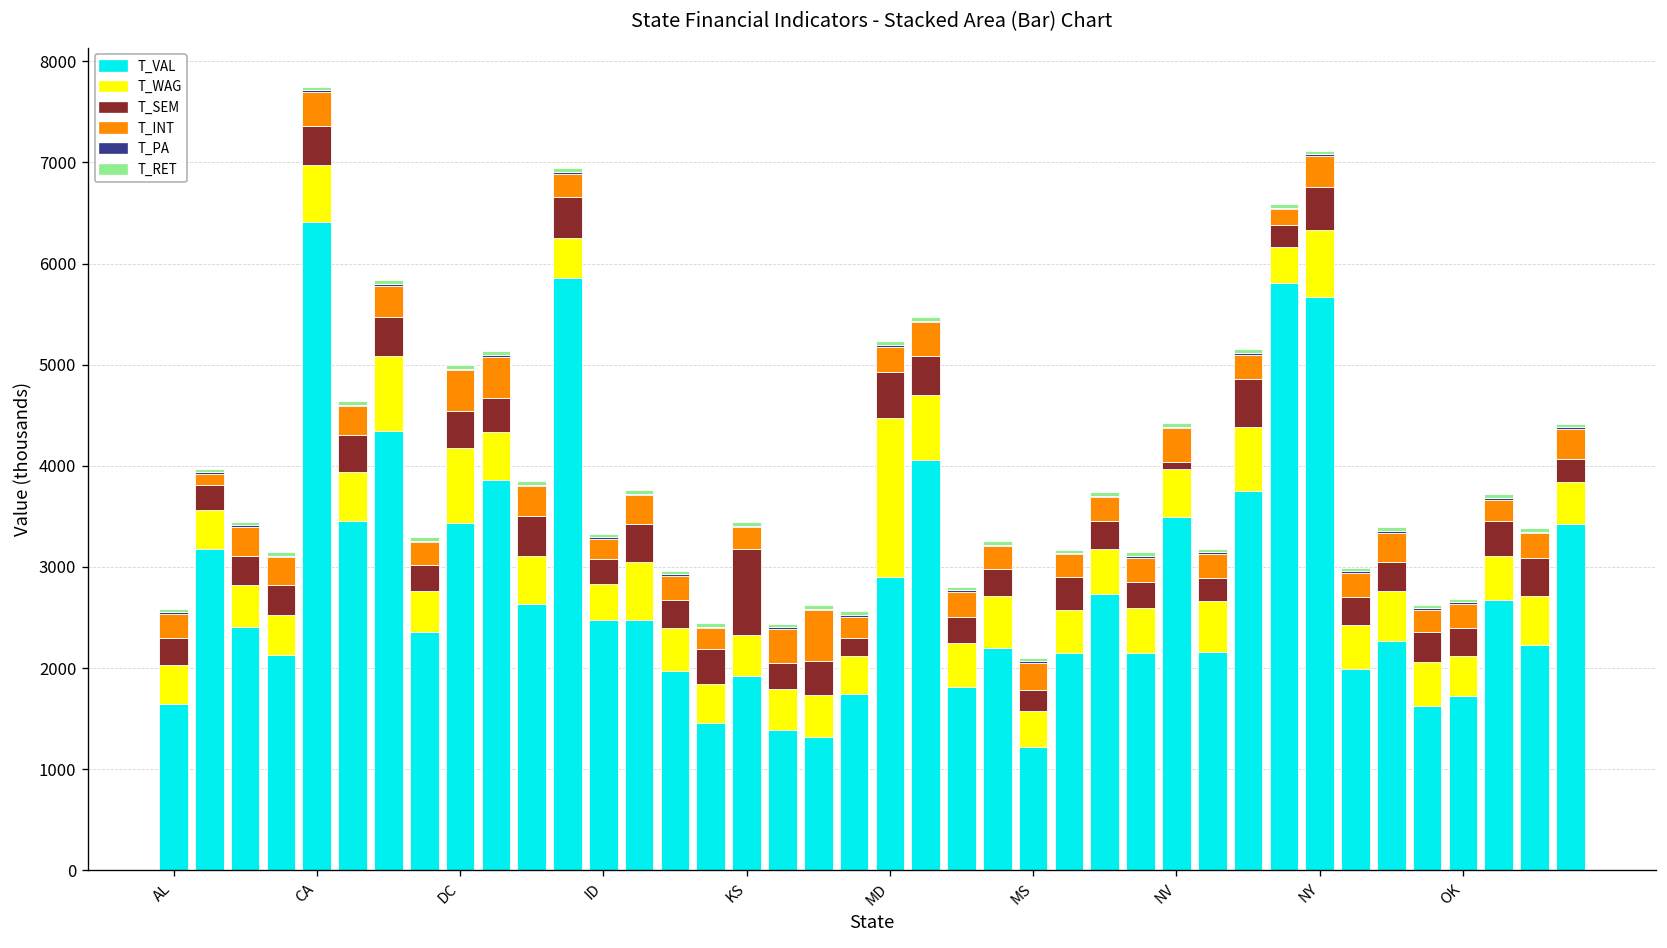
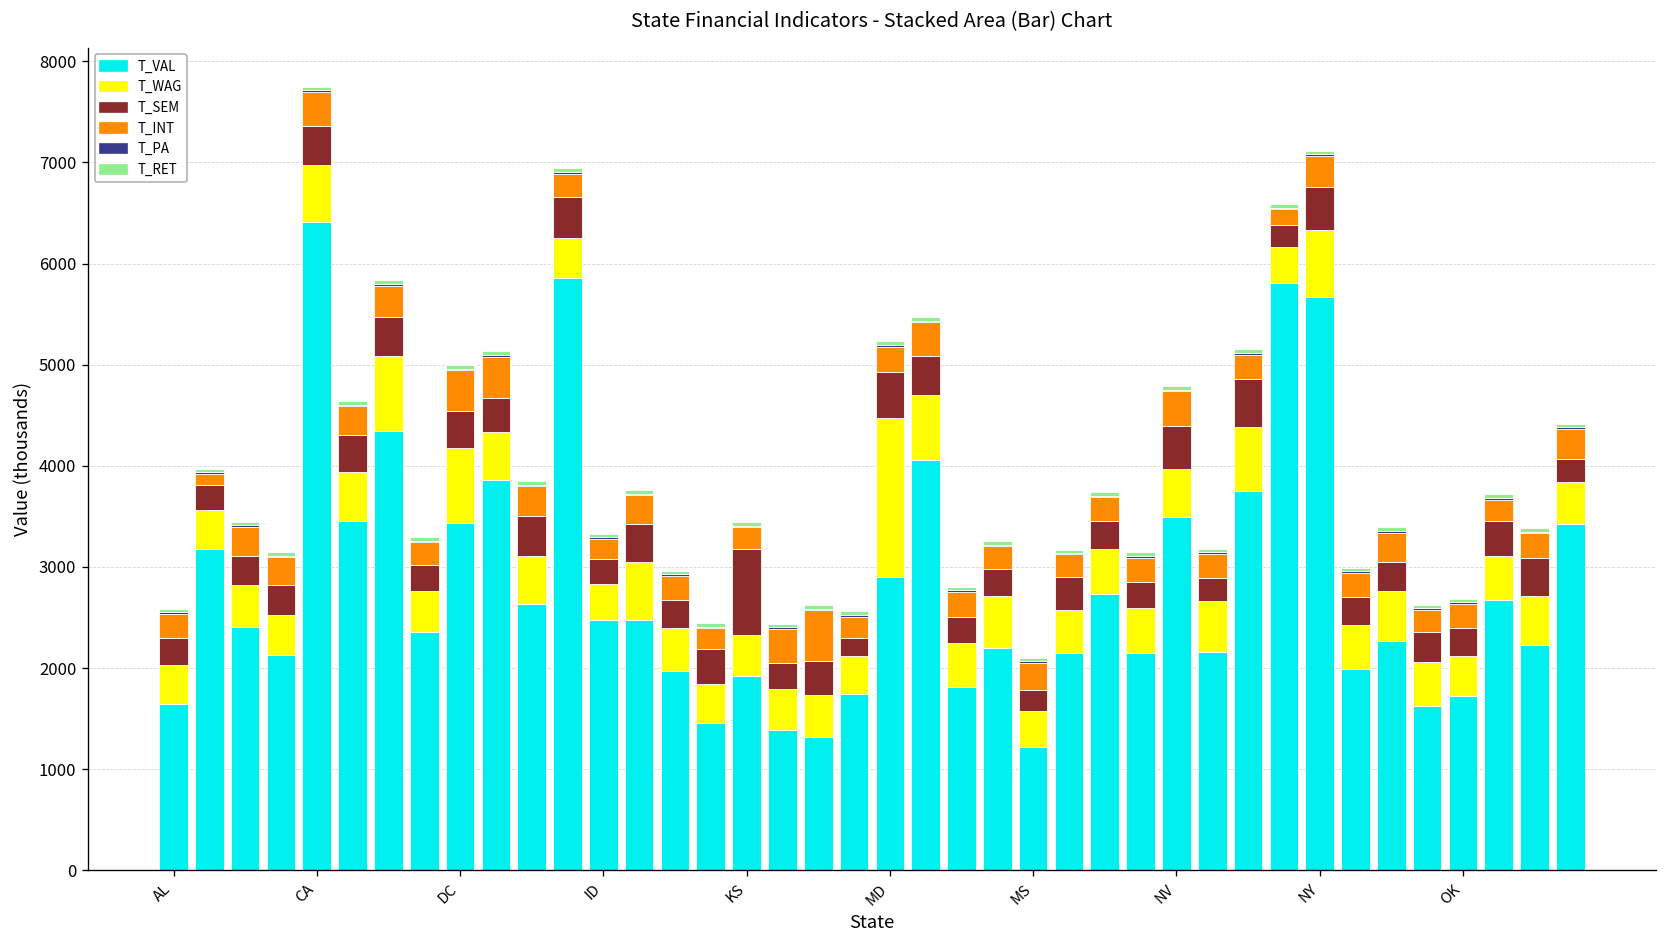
T_SEM, NV: 100 -> 400
